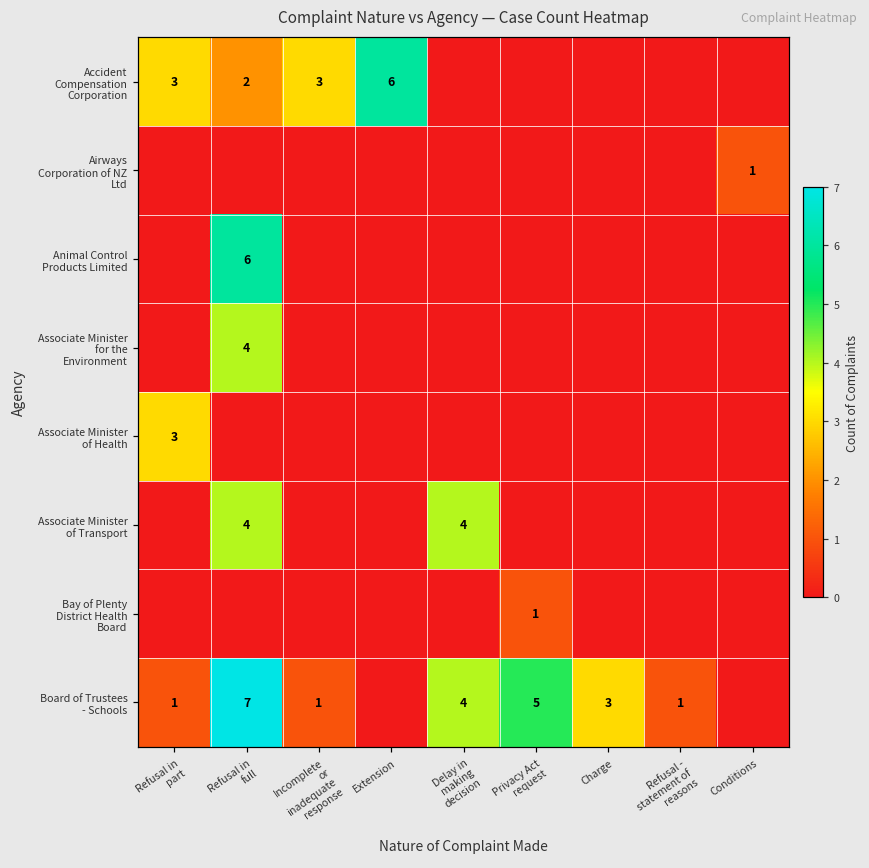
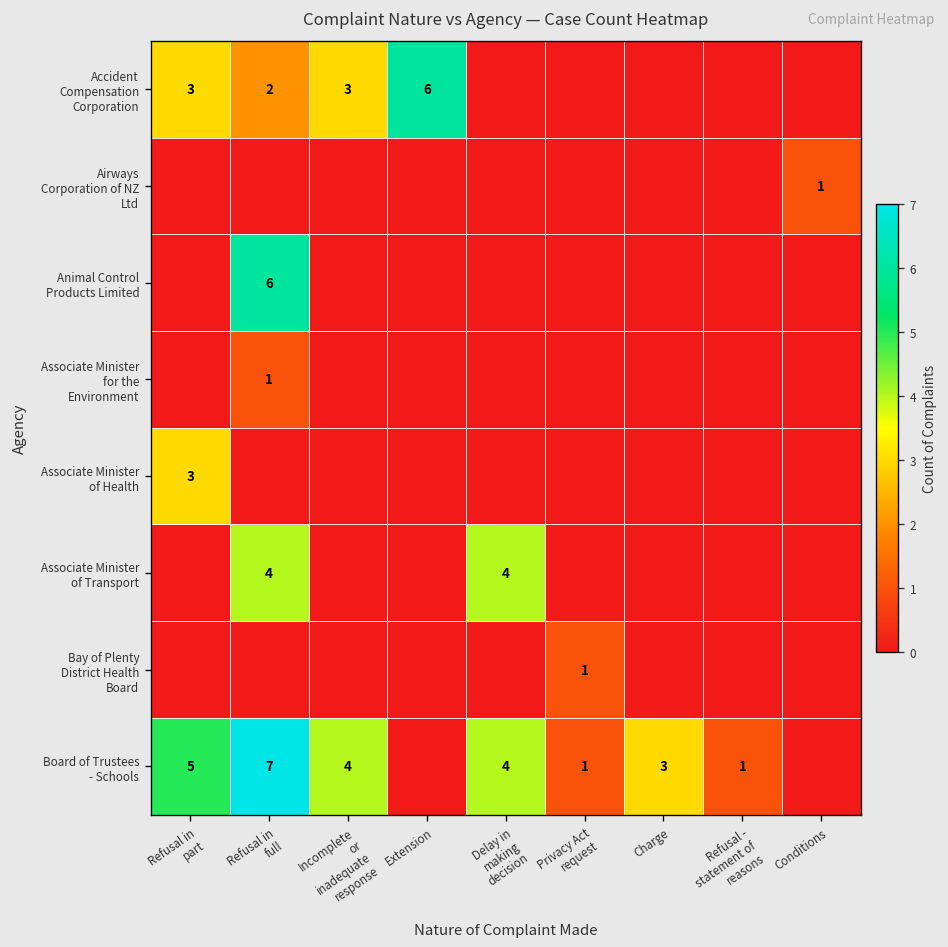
Associate Minister for the Environment, Refusal in full: 4 -> 1
Board of Trustees - Schools, Refusal in part: 1 -> 5
Board of Trustees - Schools, Incomplete or inadequate response: 1 -> 4
Board of Trustees - Schools, Privacy Act request: 5 -> 1
